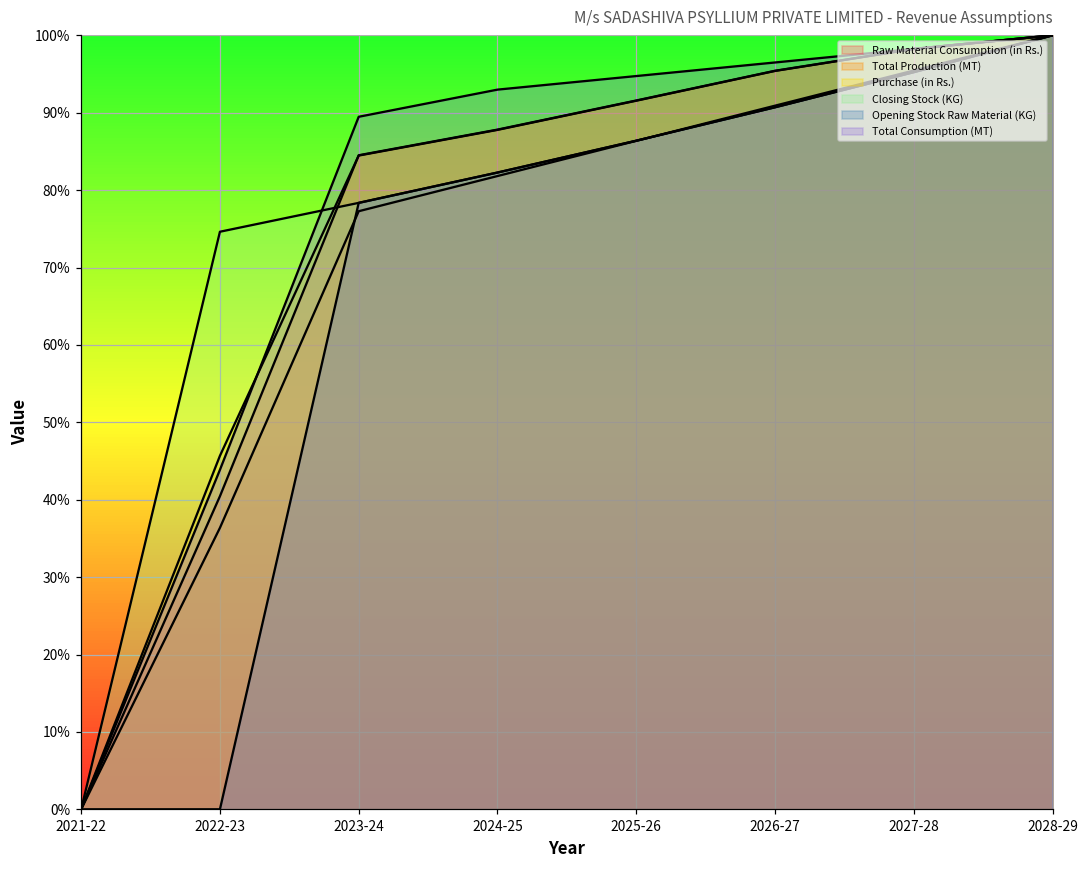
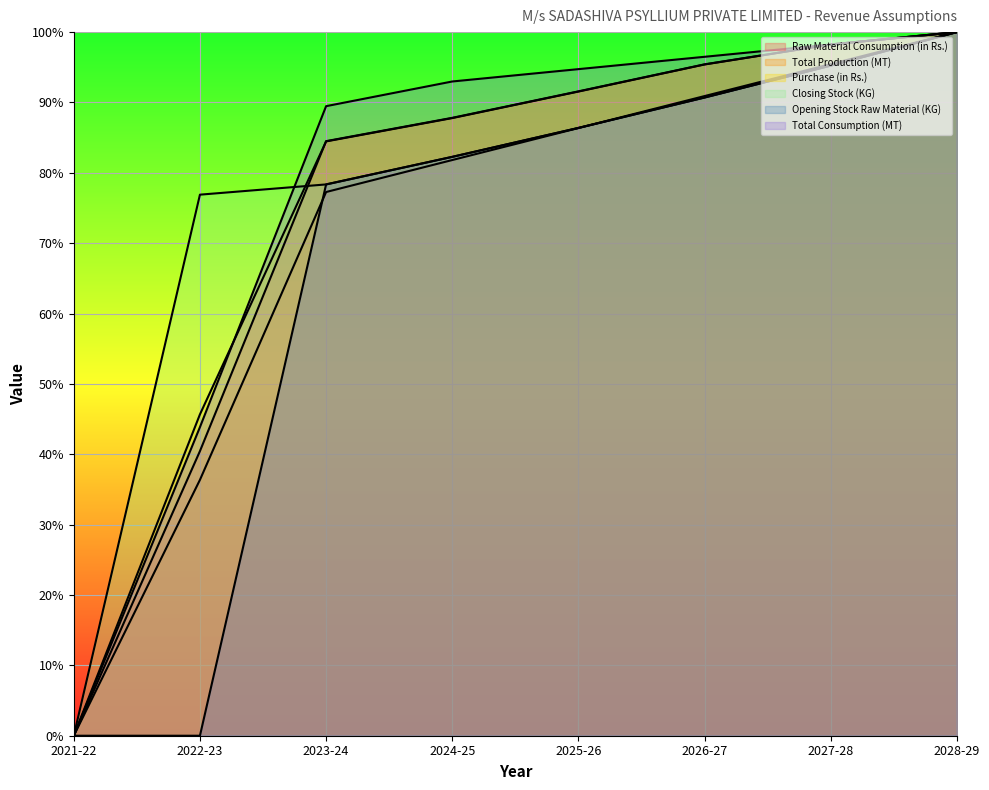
Closing Stock (KG), 2022-23: 75% -> 77%
